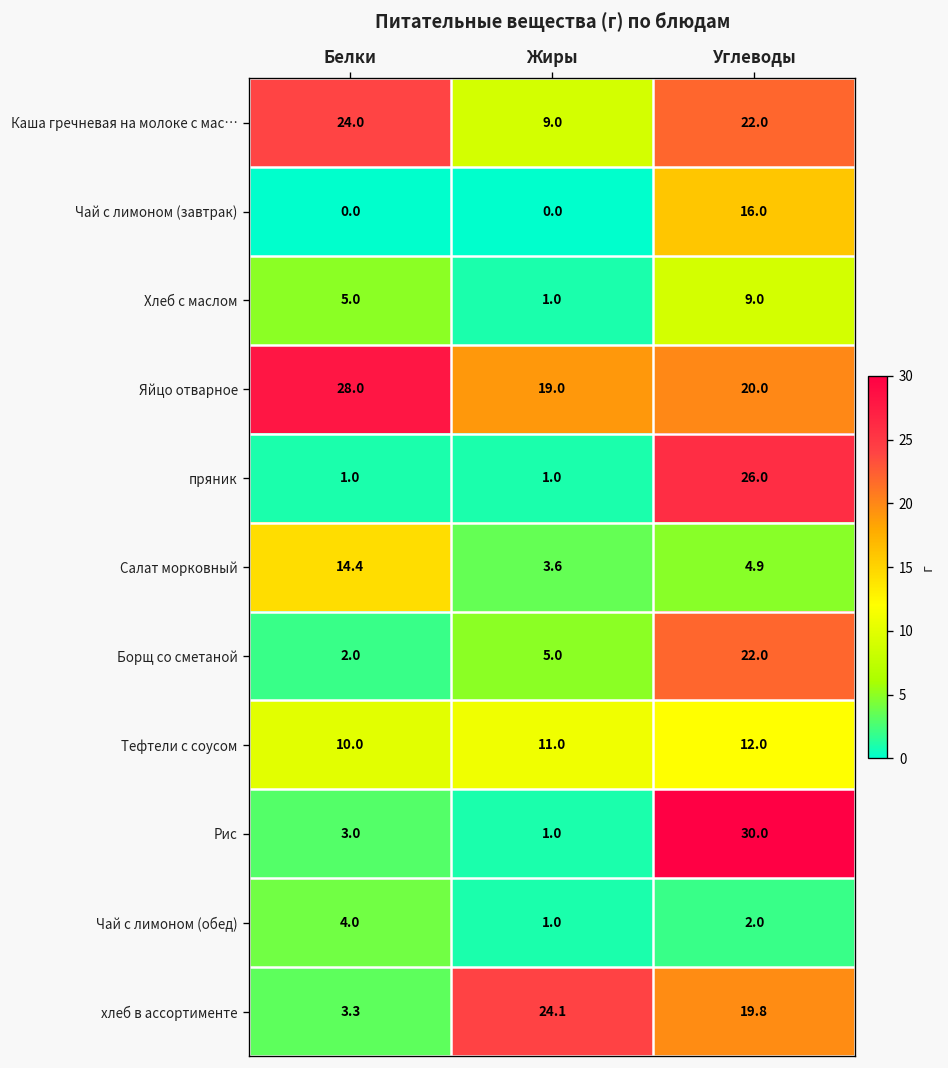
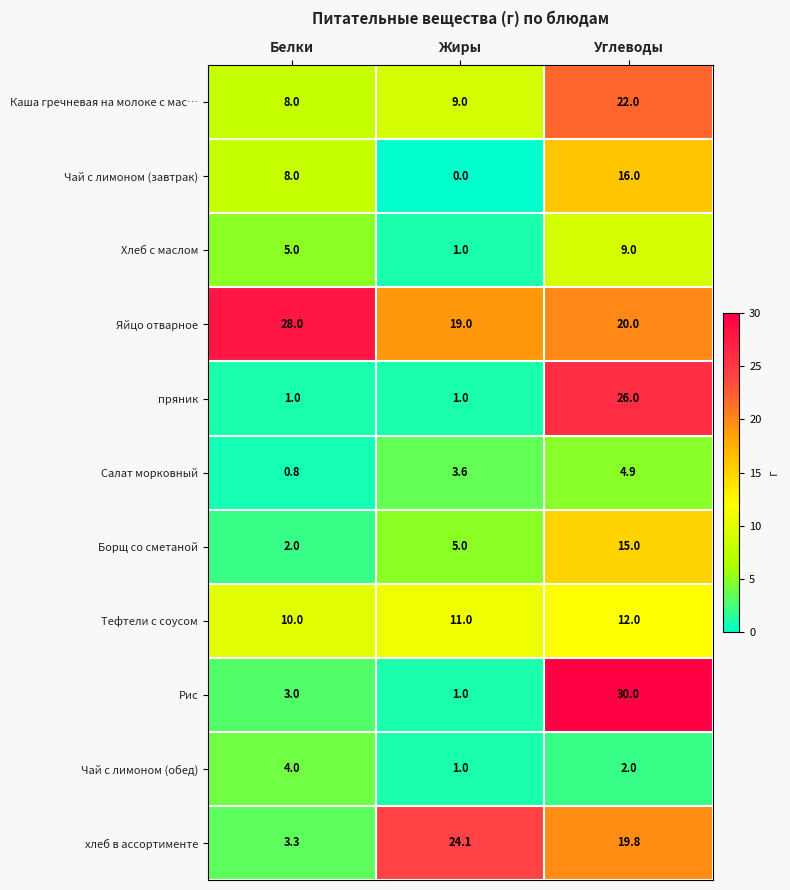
Каша гречневая на молоке с мас…, Белки: 24.0 -> 8.0
Чай с лимоном (завтрак), Белки: 0.0 -> 8.0
Салат морковный, Белки: 14.4 -> 0.8
Борщ со сметаной, Углеводы: 22.0 -> 15.0
